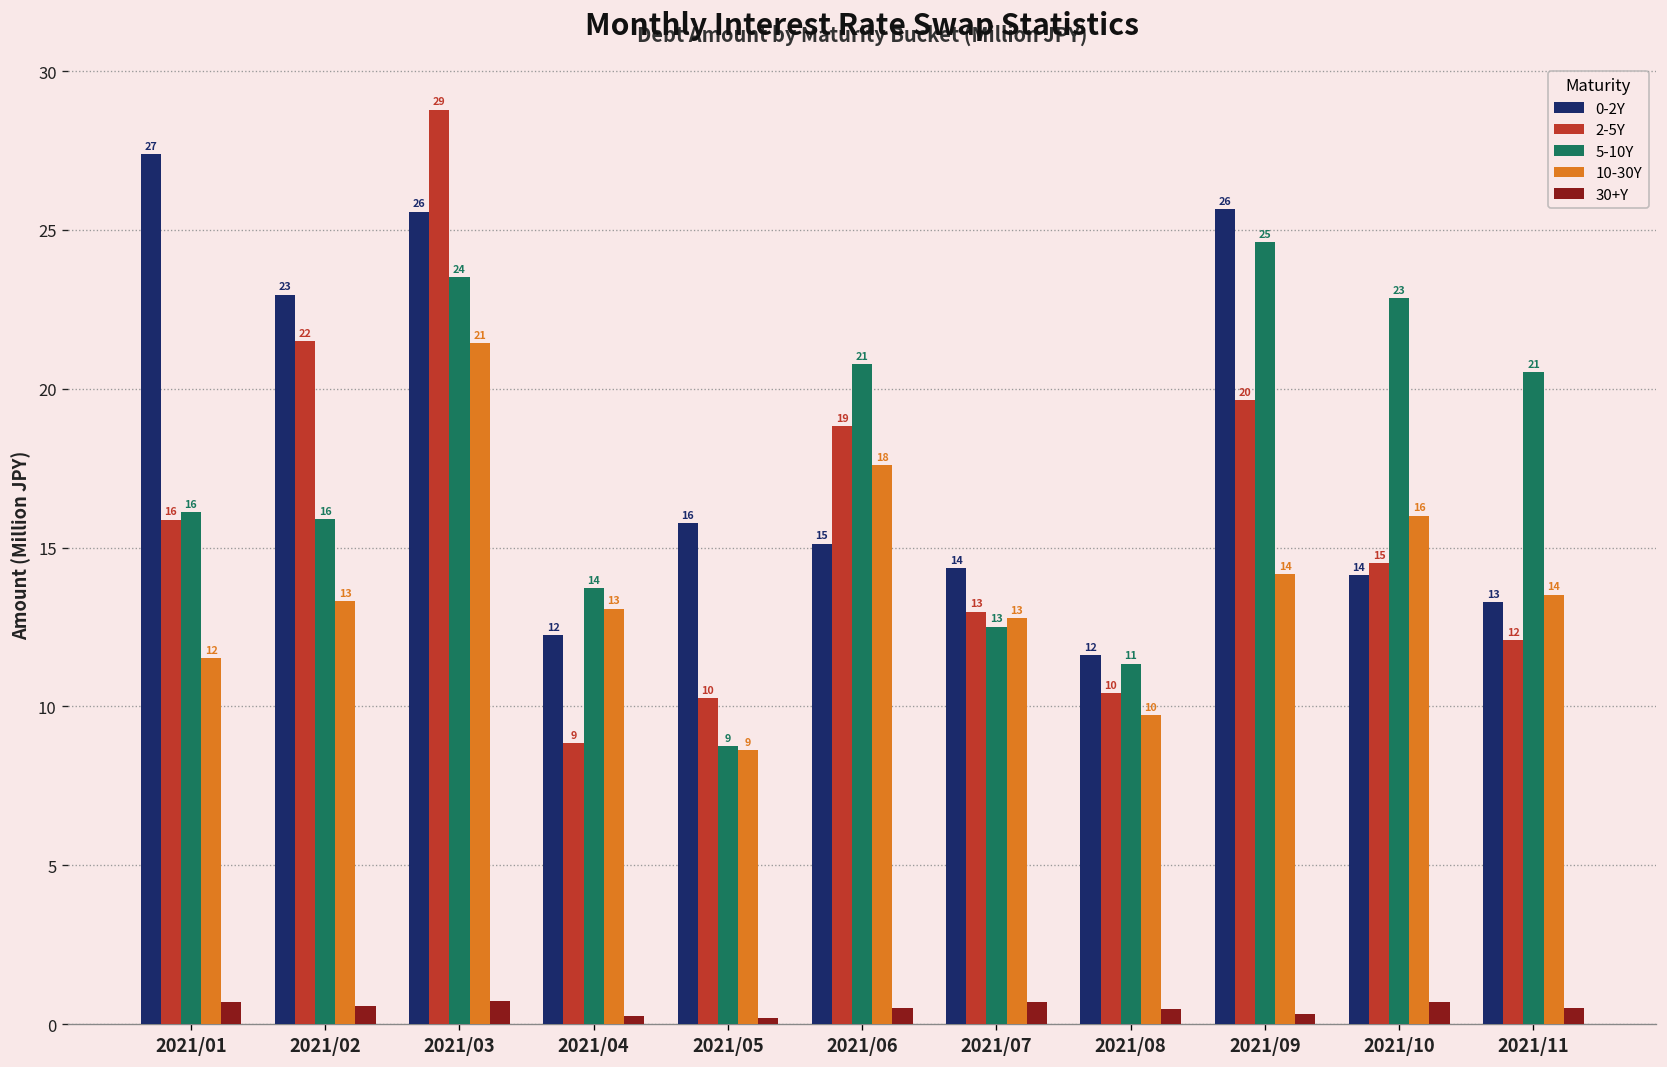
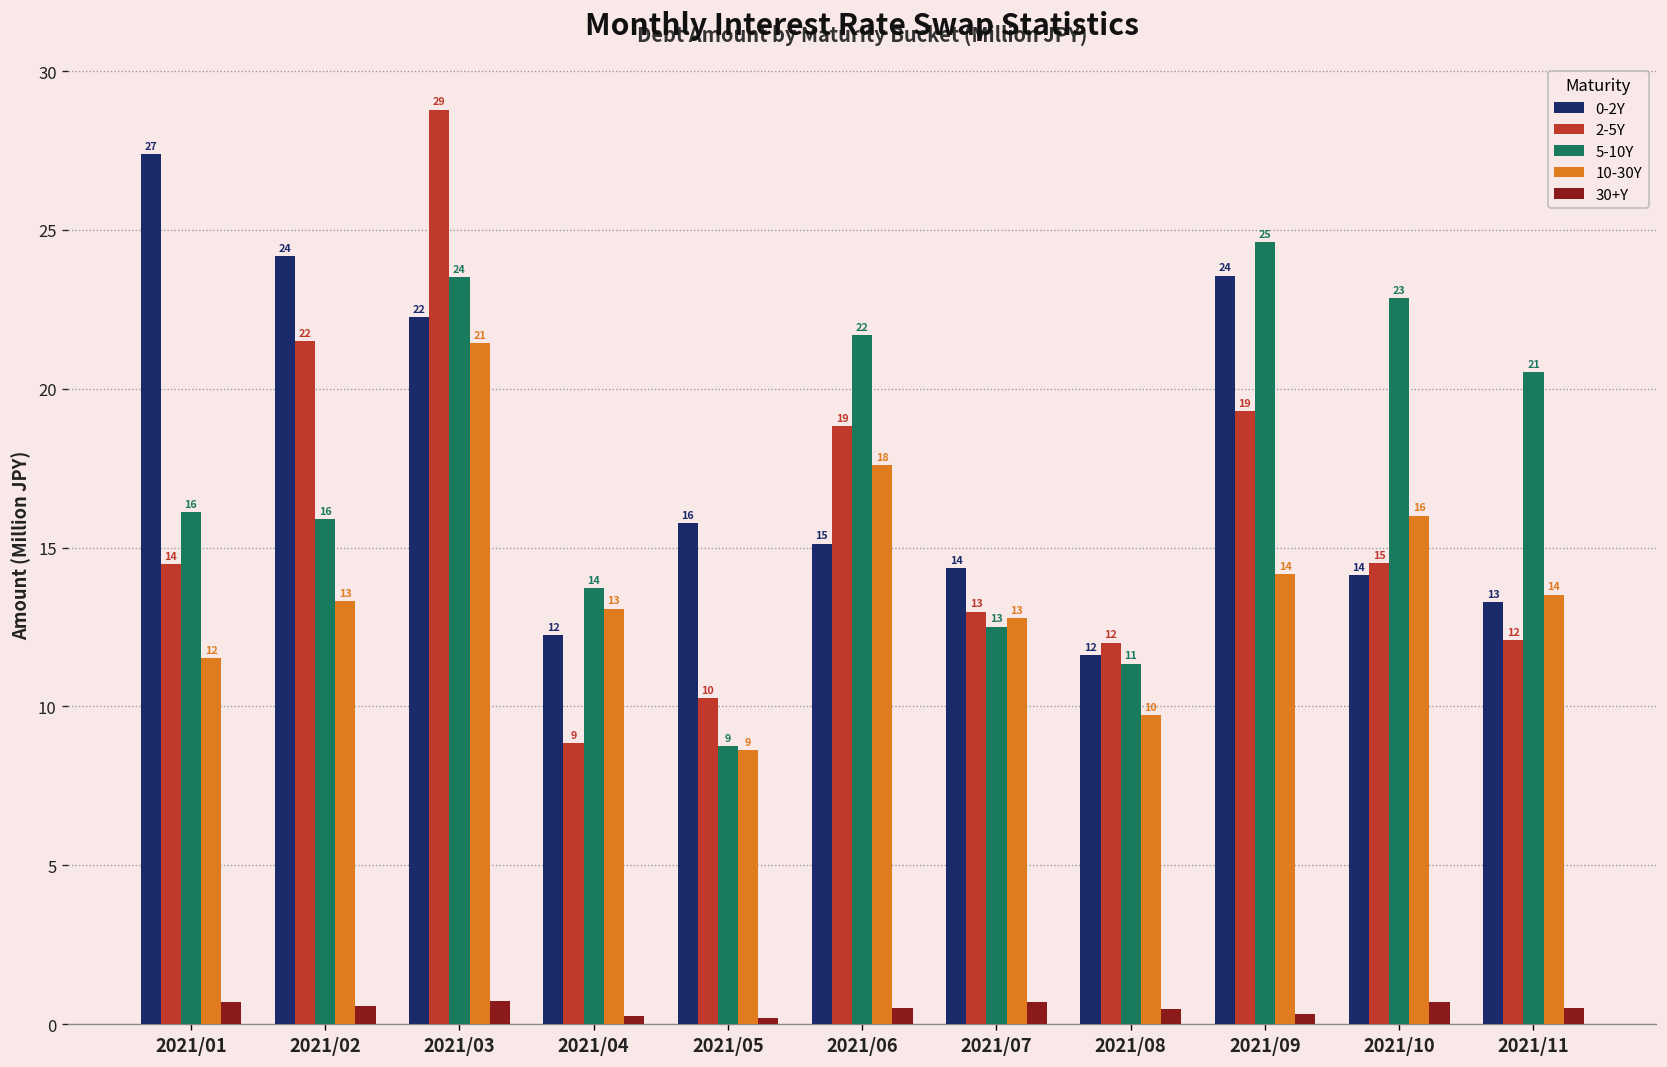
2-5Y, 2021/01: 16 -> 14
0-2Y, 2021/02: 23 -> 24
0-2Y, 2021/03: 26 -> 22
5-10Y, 2021/06: 21 -> 22
2-5Y, 2021/08: 10 -> 12
0-2Y, 2021/09: 26 -> 24
2-5Y, 2021/09: 20 -> 19
